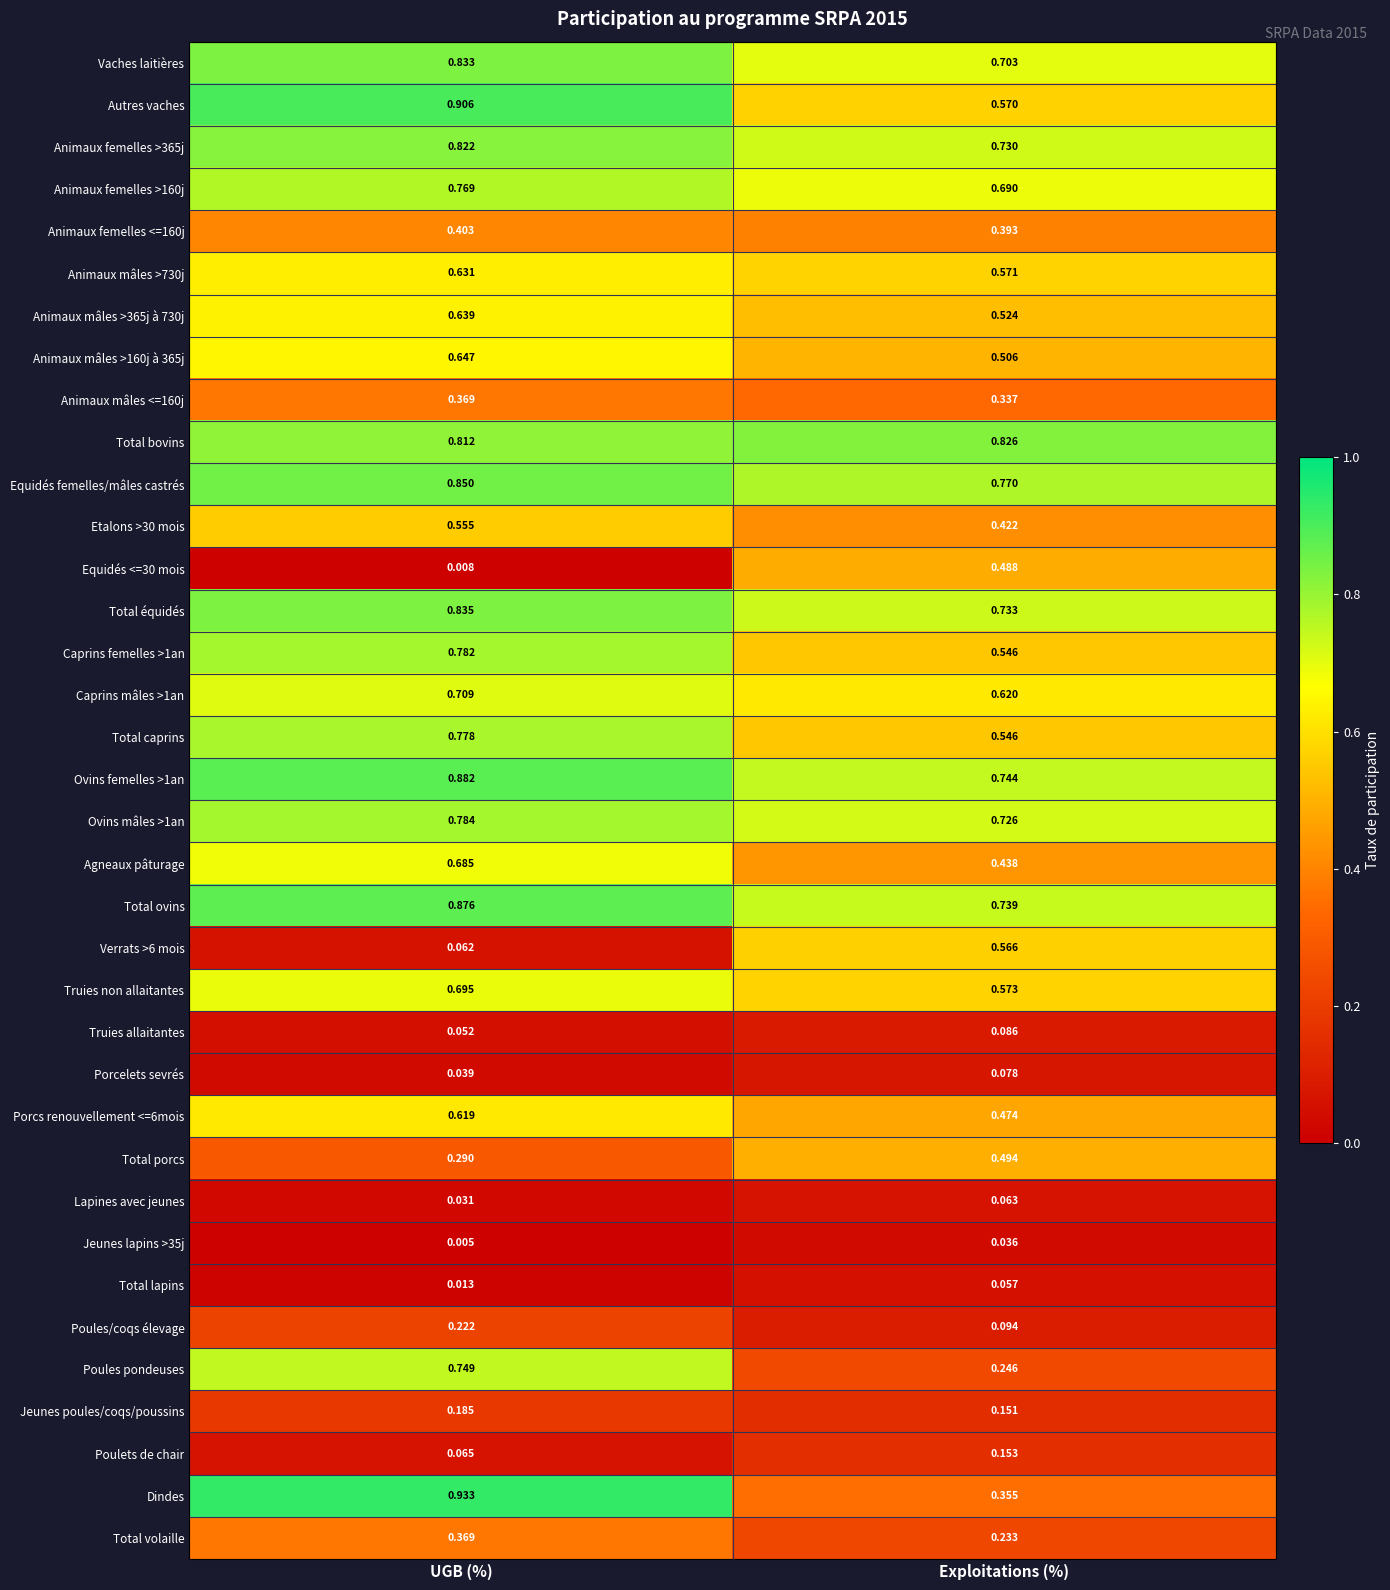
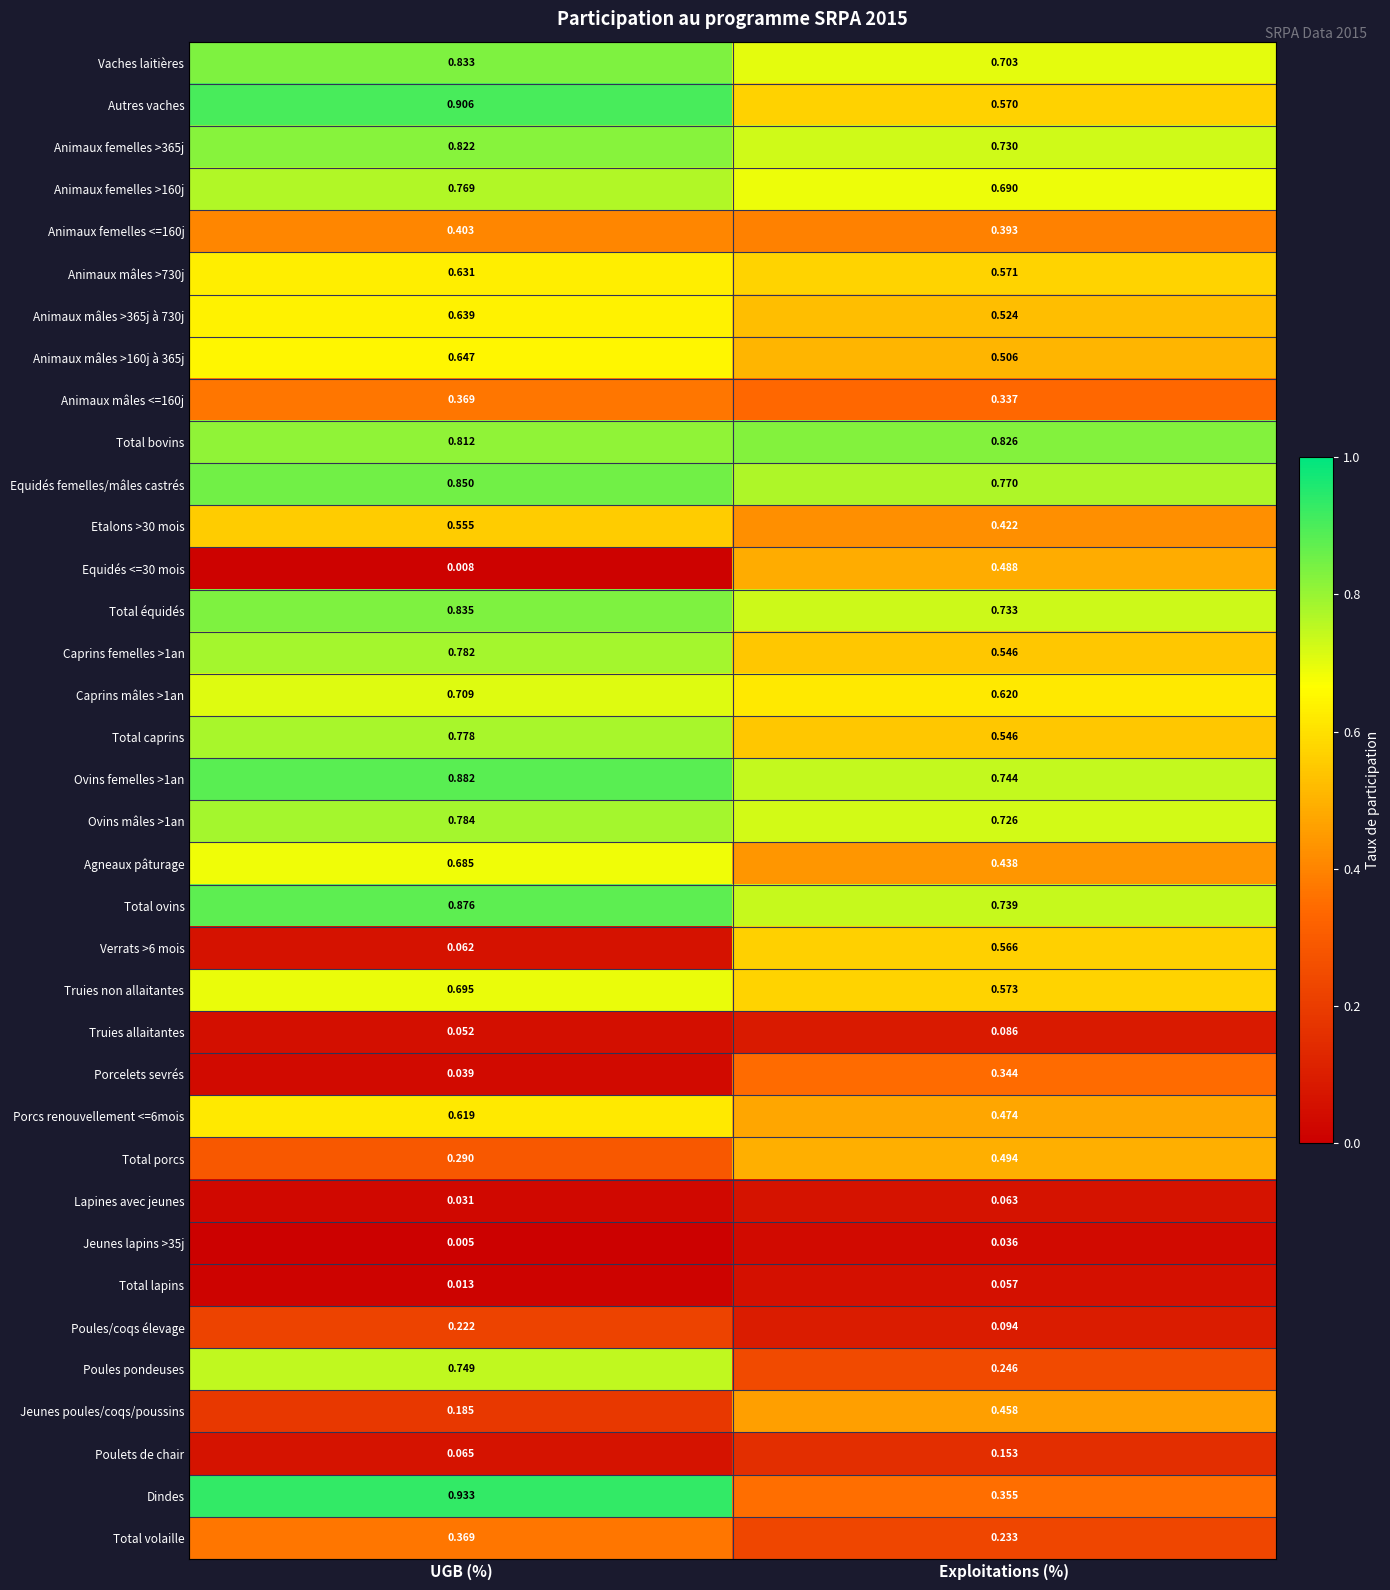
Porcelets sevrés, Exploitations (%): 0.078 -> 0.344
Jeunes poules/coqs/poussins, Exploitations (%): 0.151 -> 0.458
